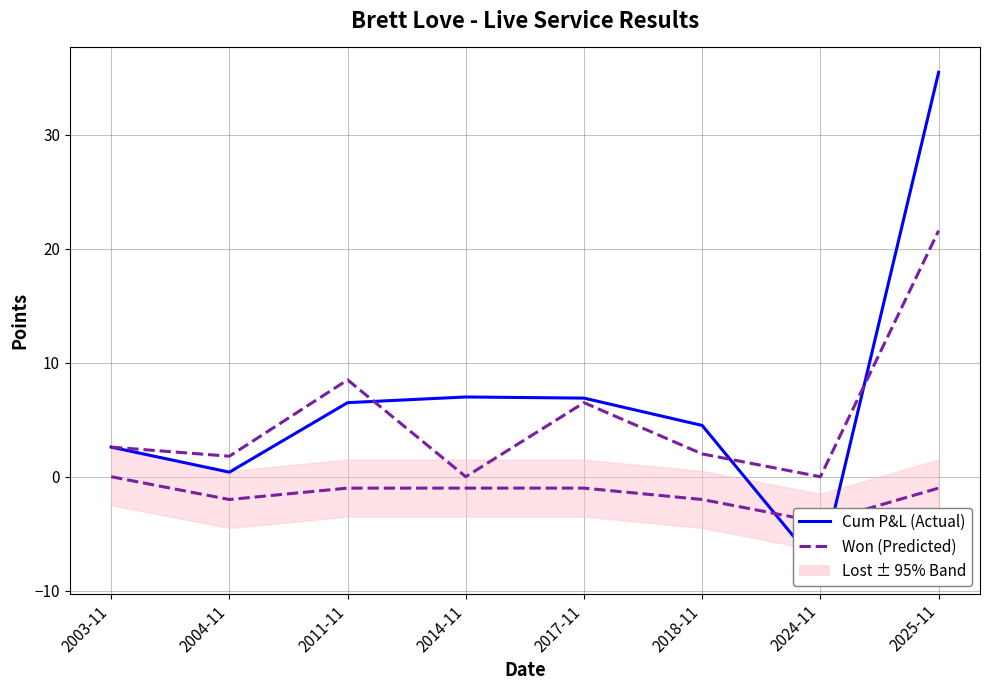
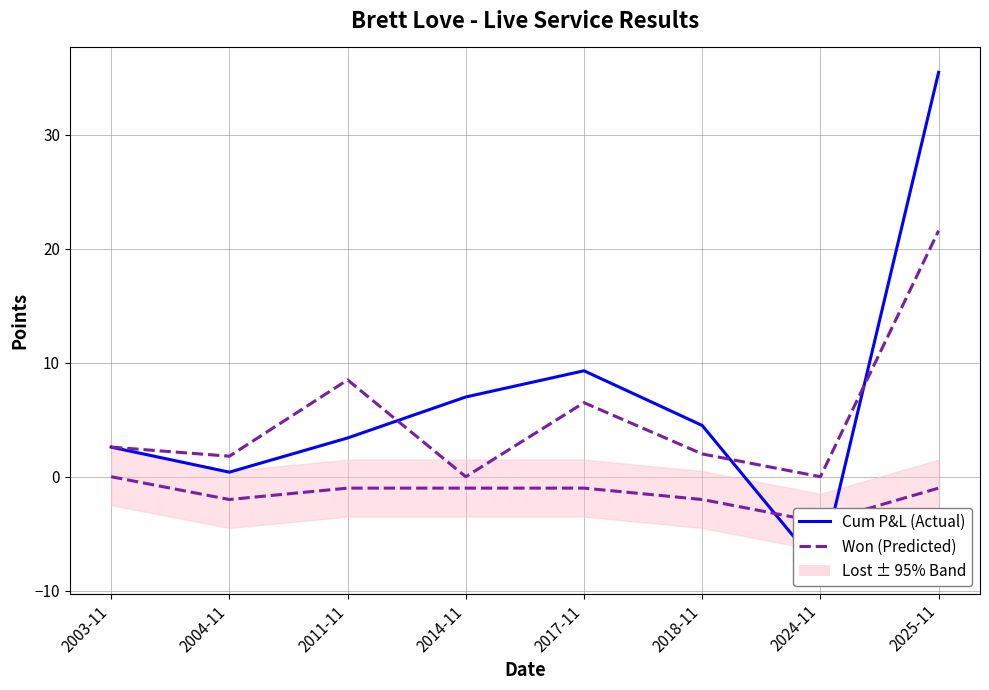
Cum P&L (Actual), 2011-11: 6.5 -> 3.4
Cum P&L (Actual), 2017-11: 6.9 -> 9.3
